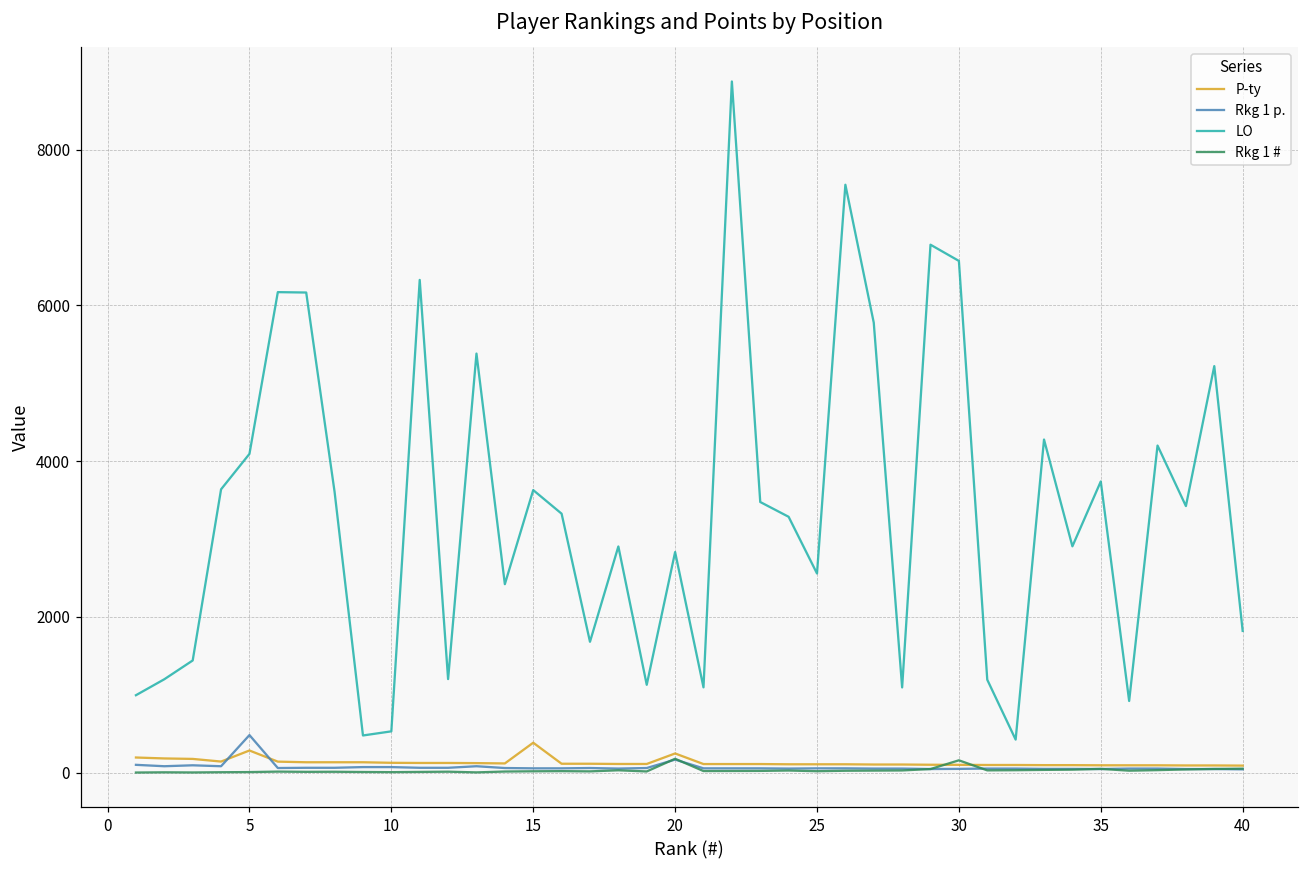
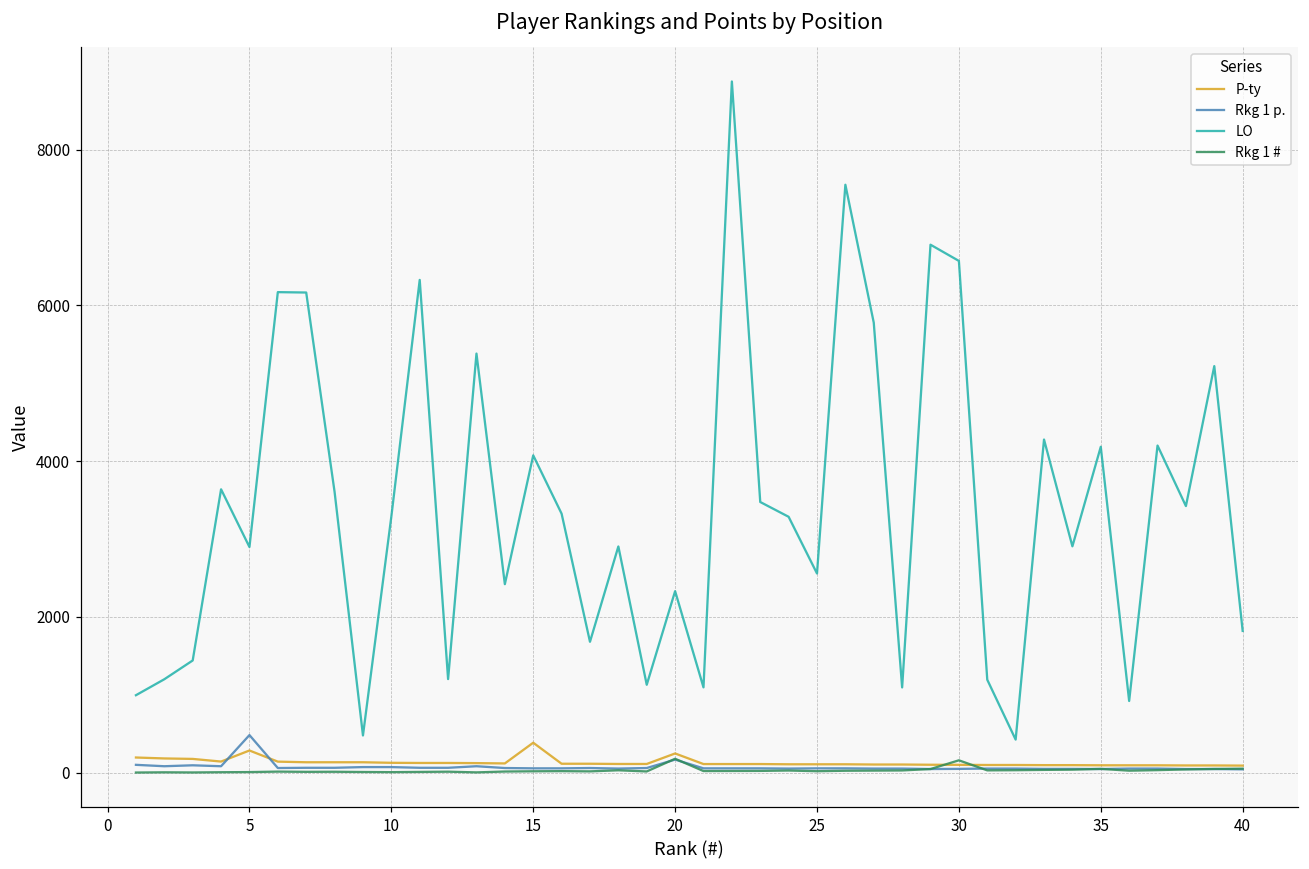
LO, 5: 4100 -> 2900
LO, 10: 500 -> 3300
LO, 15: 3600 -> 4100
LO, 20: 2800 -> 2300
LO, 35: 3700 -> 4200
